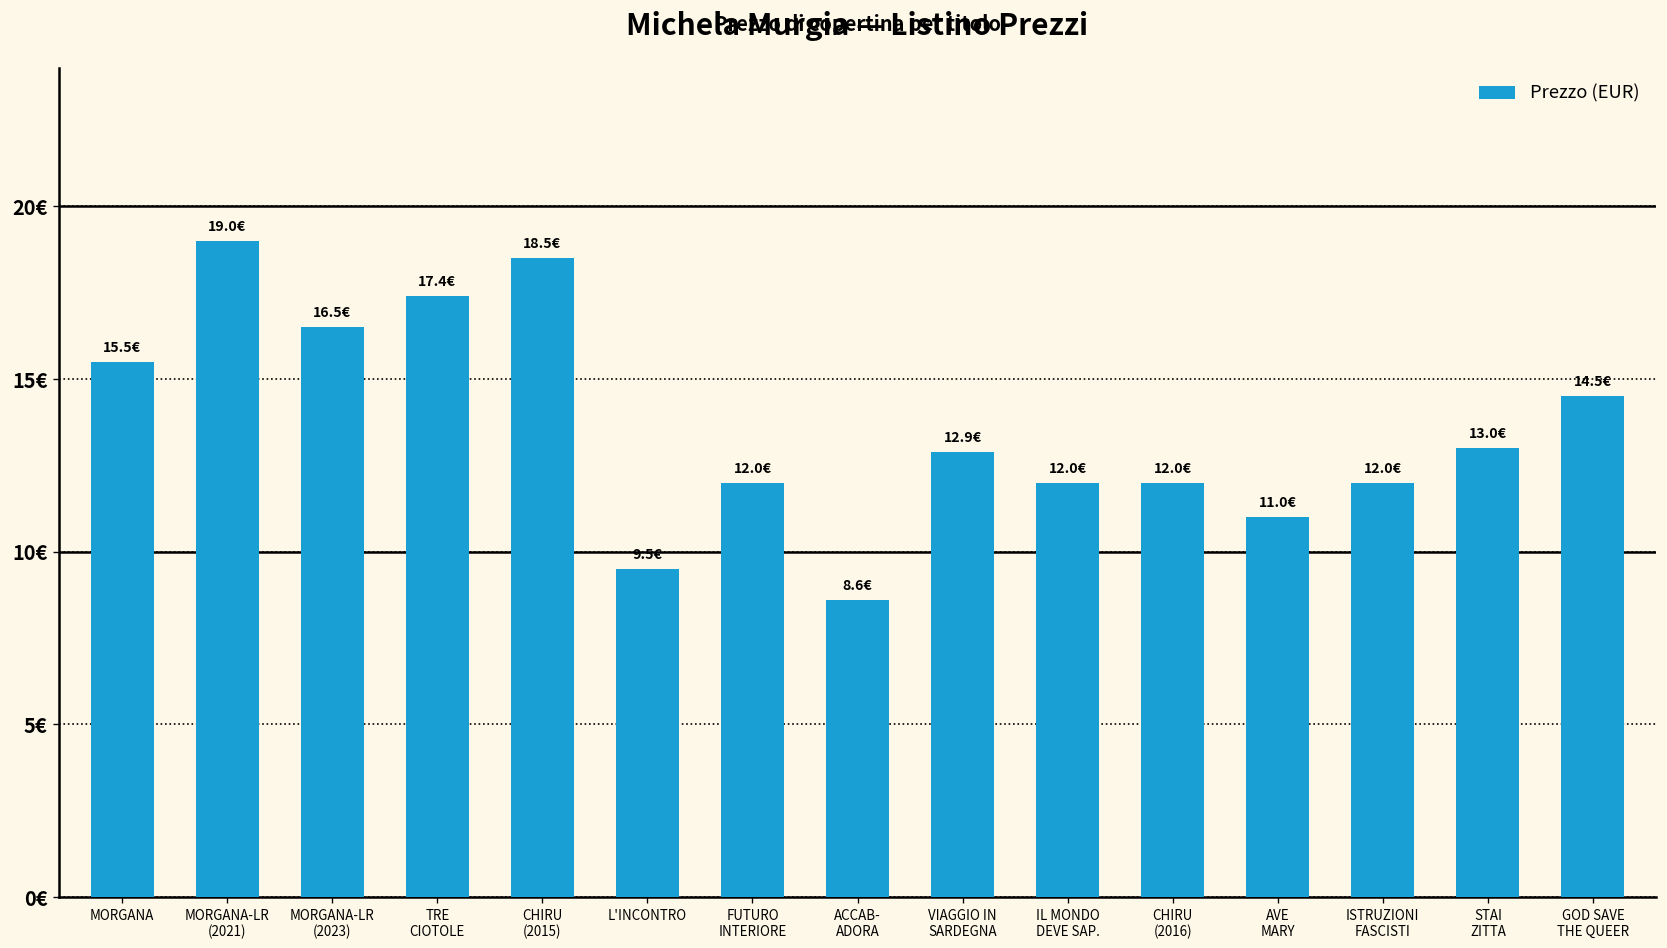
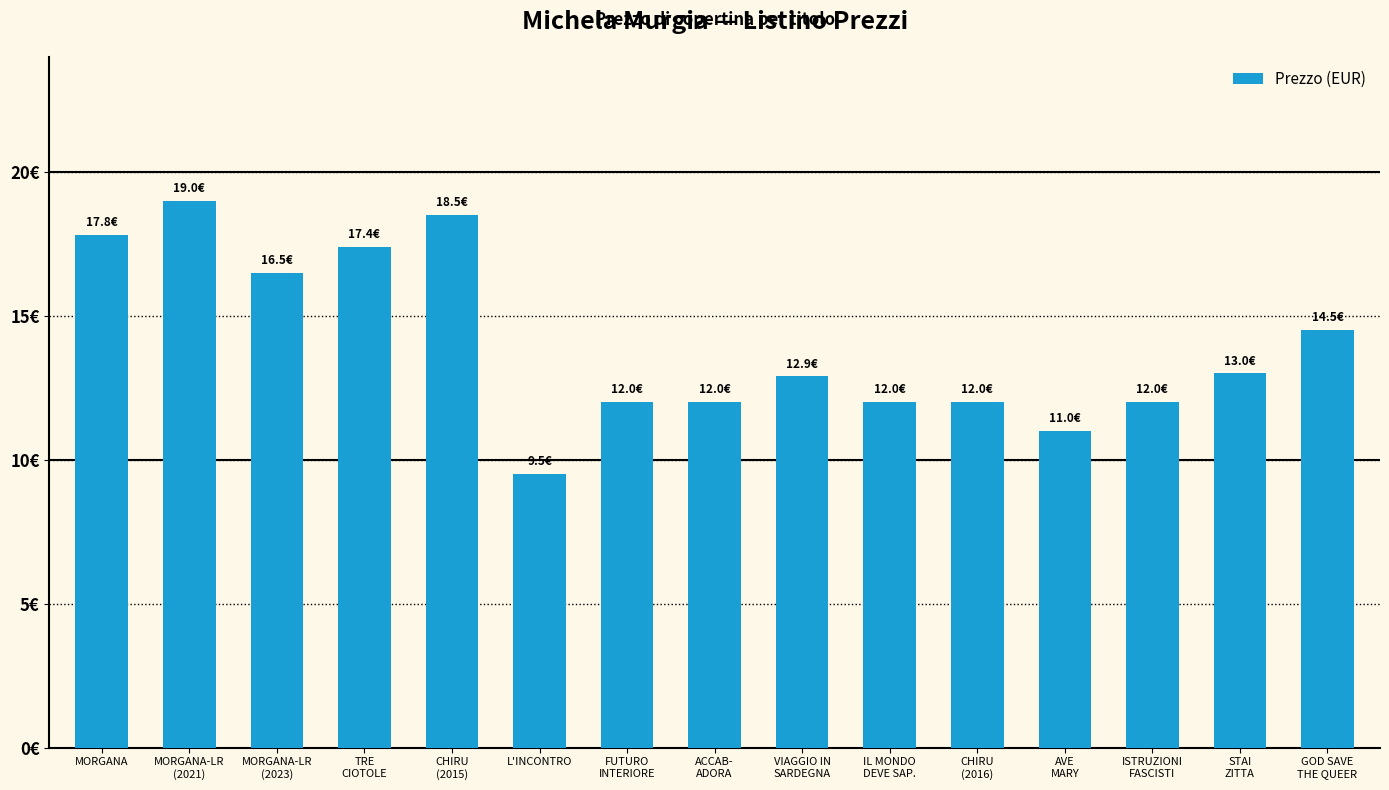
MORGANA: 15.5€ -> 17.8€
ACCAB- ADORA: 8.6€ -> 12.0€
